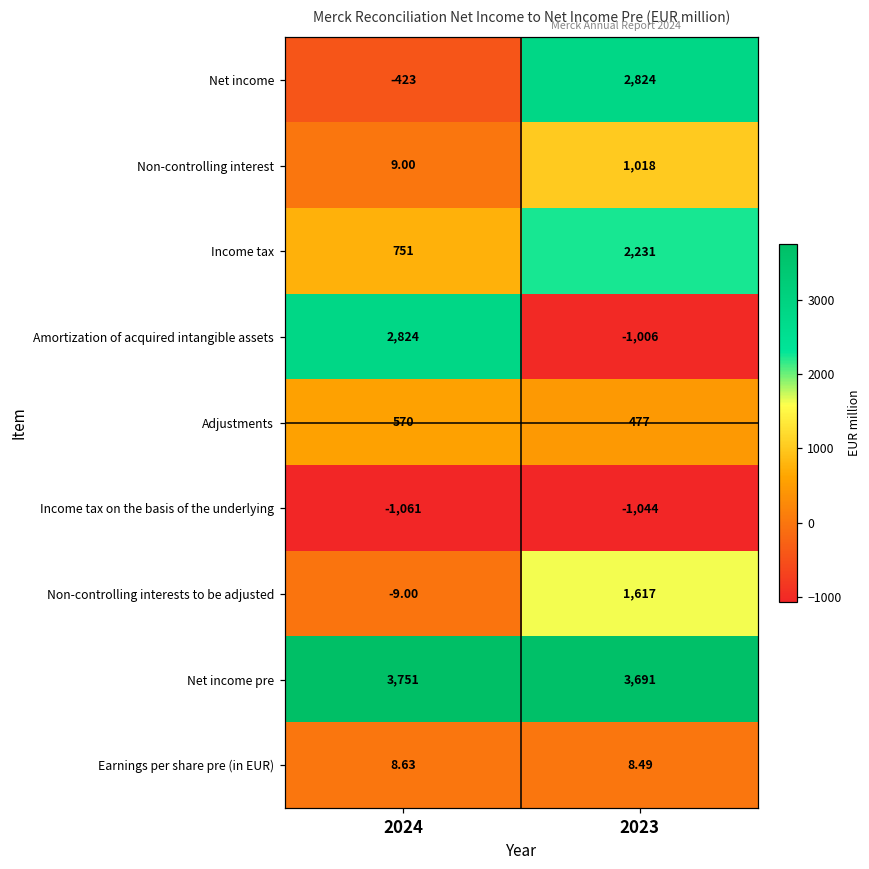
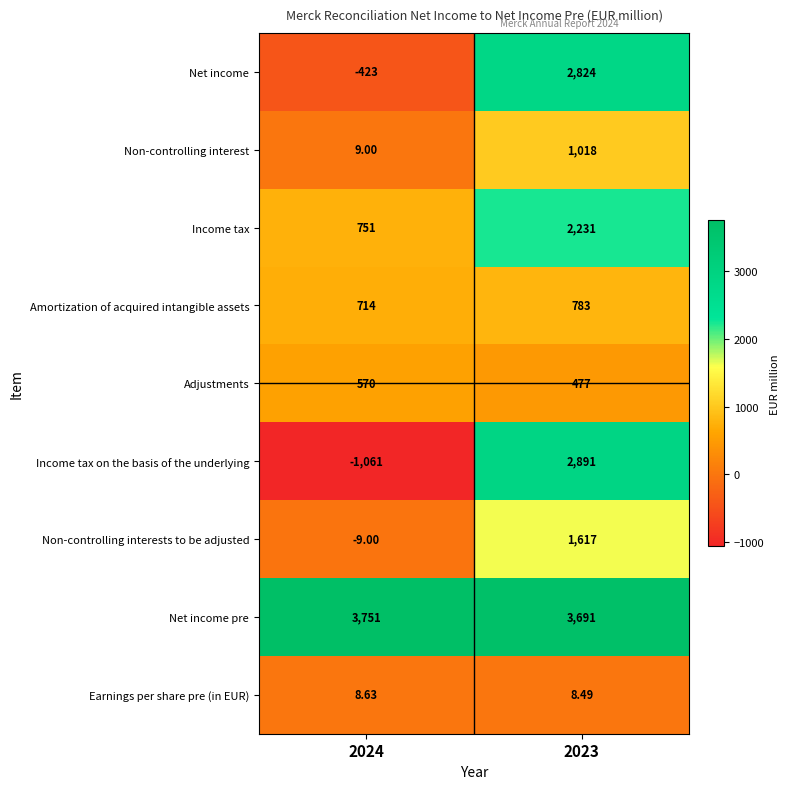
Amortization of acquired intangible assets, 2024: 2,824 -> 714
Amortization of acquired intangible assets, 2023: -1,006 -> 783
Income tax on the basis of the underlying, 2023: -1,044 -> 2,891
